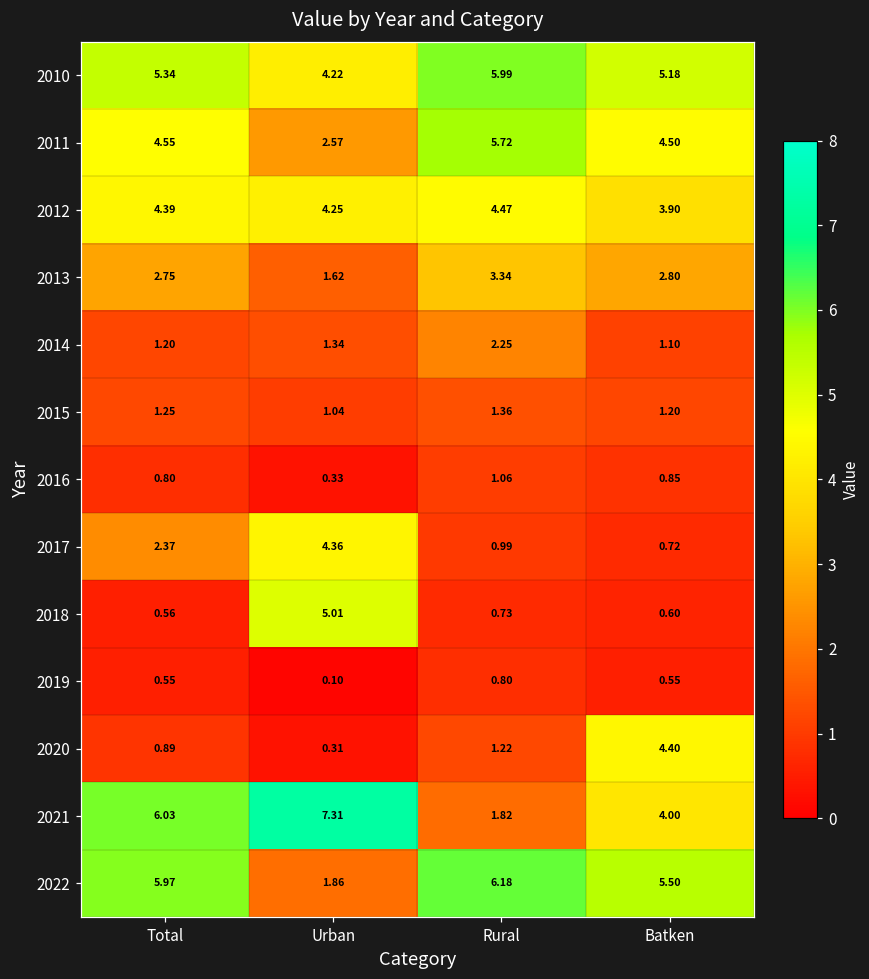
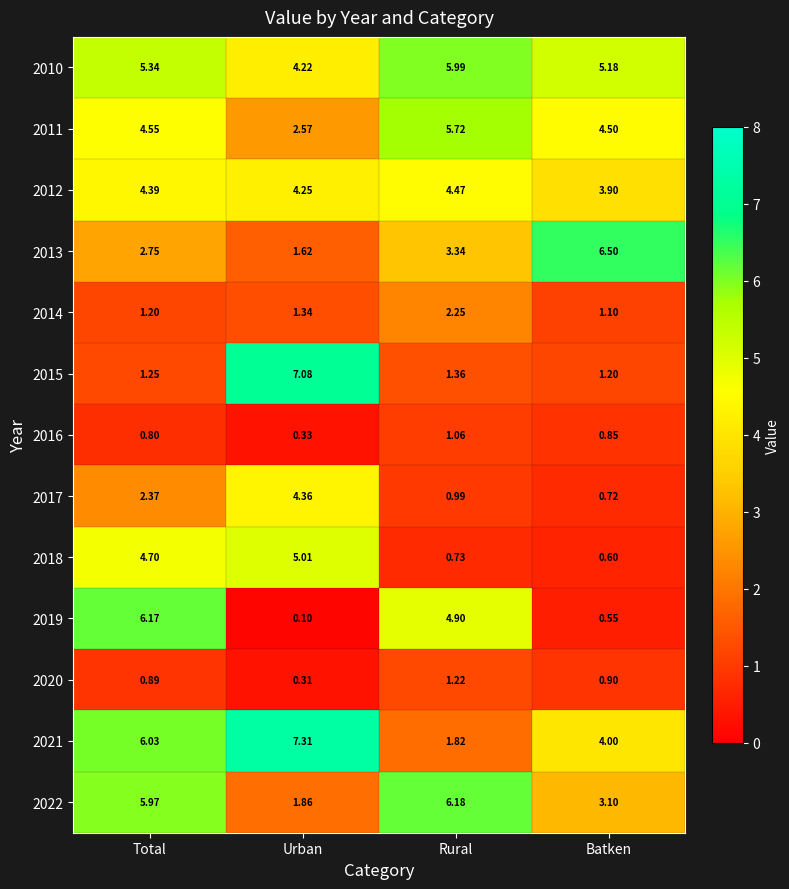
2013, Batken: 2.80 -> 6.50
2015, Urban: 1.04 -> 7.08
2018, Total: 0.56 -> 4.70
2019, Total: 0.55 -> 6.17
2019, Rural: 0.80 -> 4.90
2020, Batken: 4.40 -> 0.90
2022, Batken: 5.50 -> 3.10
